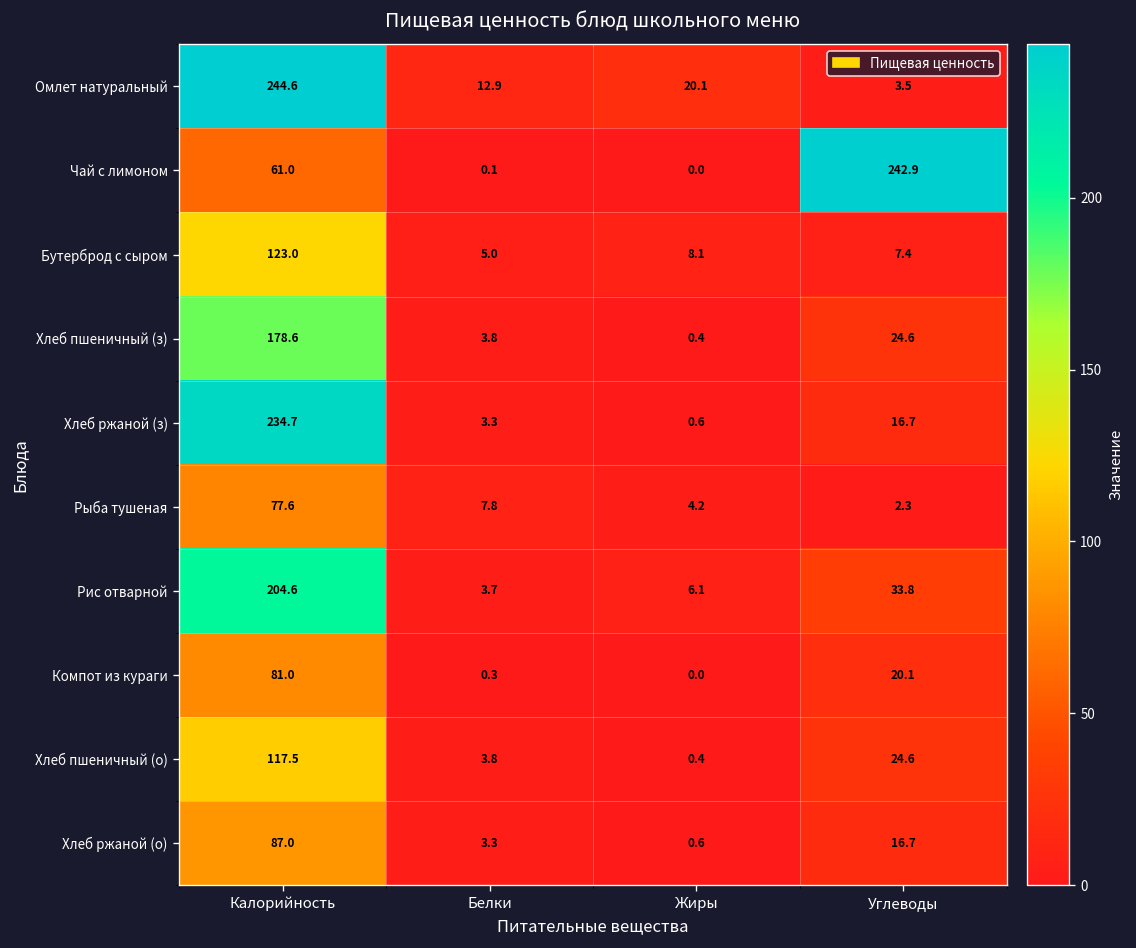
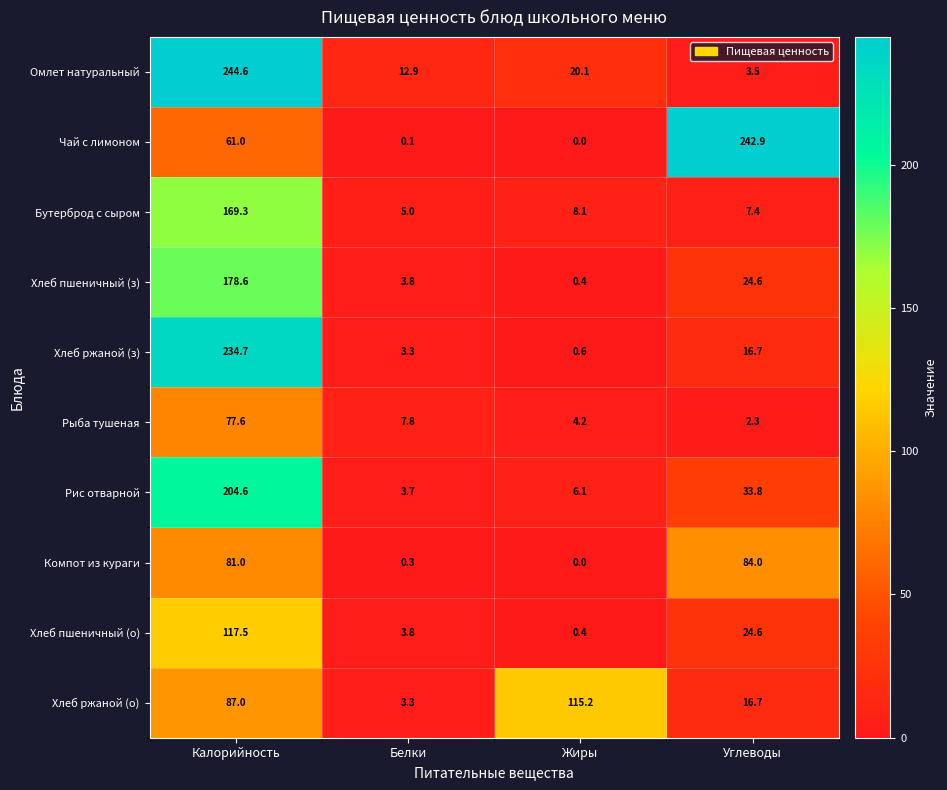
Бутерброд с сыром, Калорийность: 123.0 -> 169.3
Компот из кураги, Углеводы: 20.1 -> 84.0
Хлеб ржаной (о), Жиры: 0.6 -> 115.2
